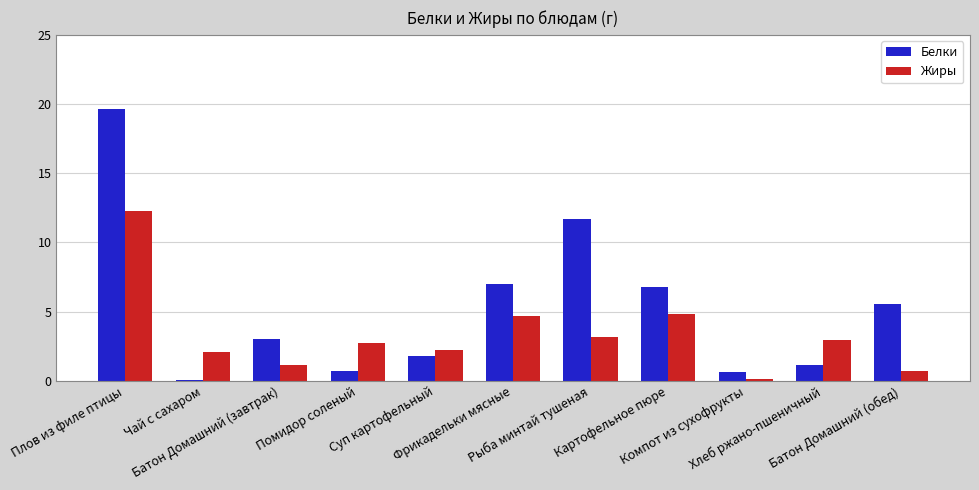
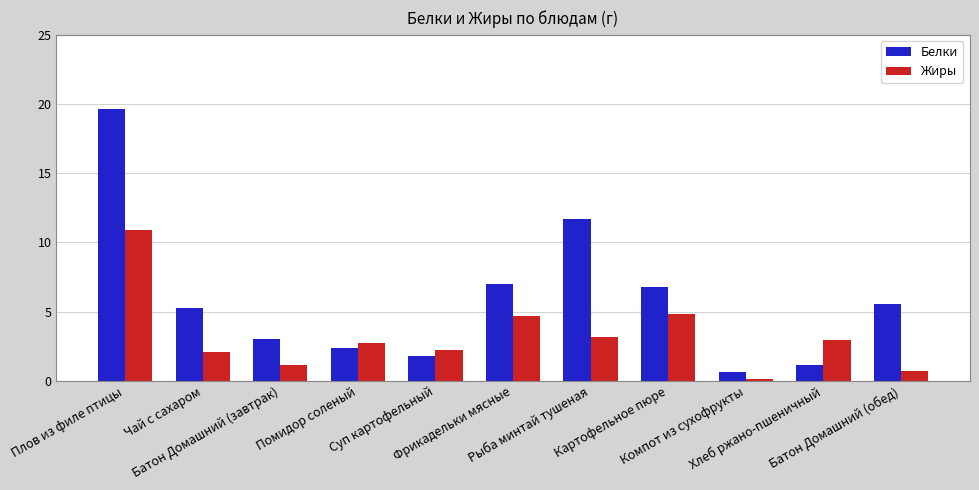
Жиры, Плов из филе птицы: 12.3 -> 10.9
Белки, Чай с сахаром: 0.1 -> 5.3
Белки, Помидор соленый: 0.7 -> 2.4
